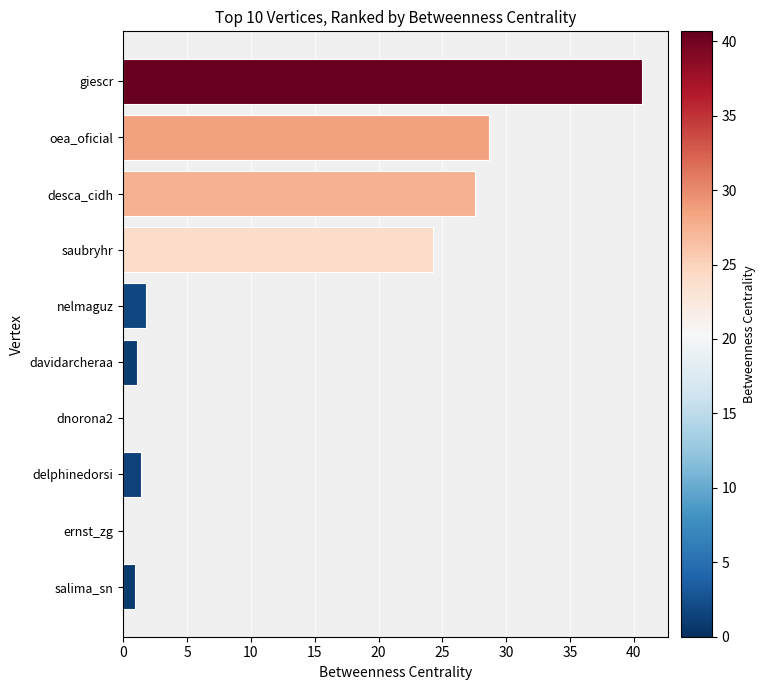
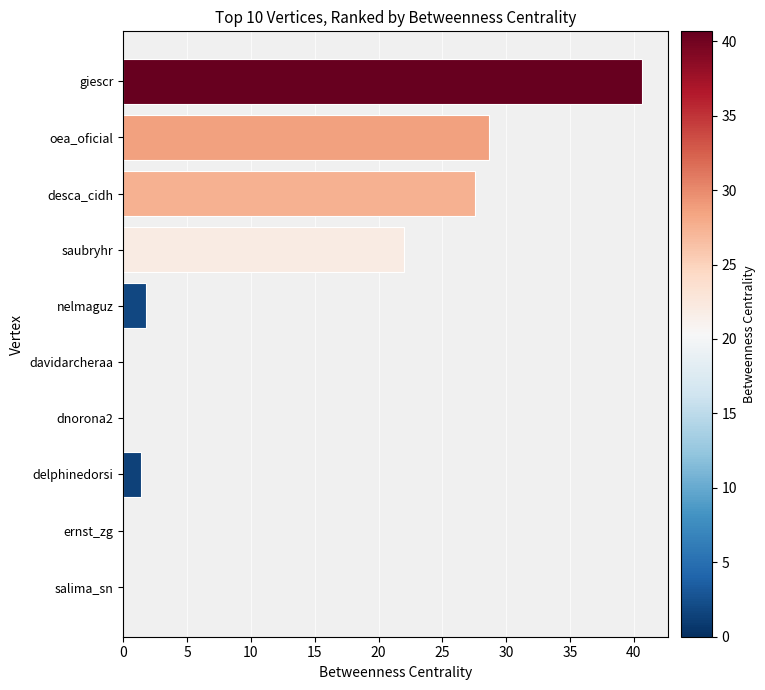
saubryhr: 24.3 -> 22.0
davidarcheraa: 1.1 -> 0.0
salima_sn: 0.9 -> 0.0
